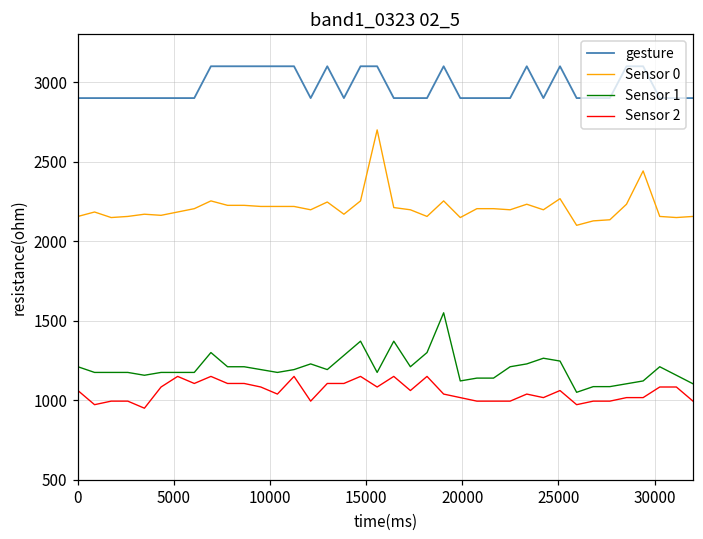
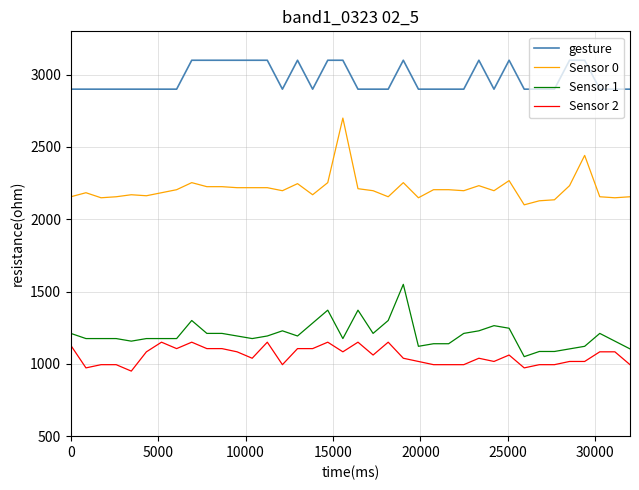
Sensor 2, 0: 1060 -> 1130
